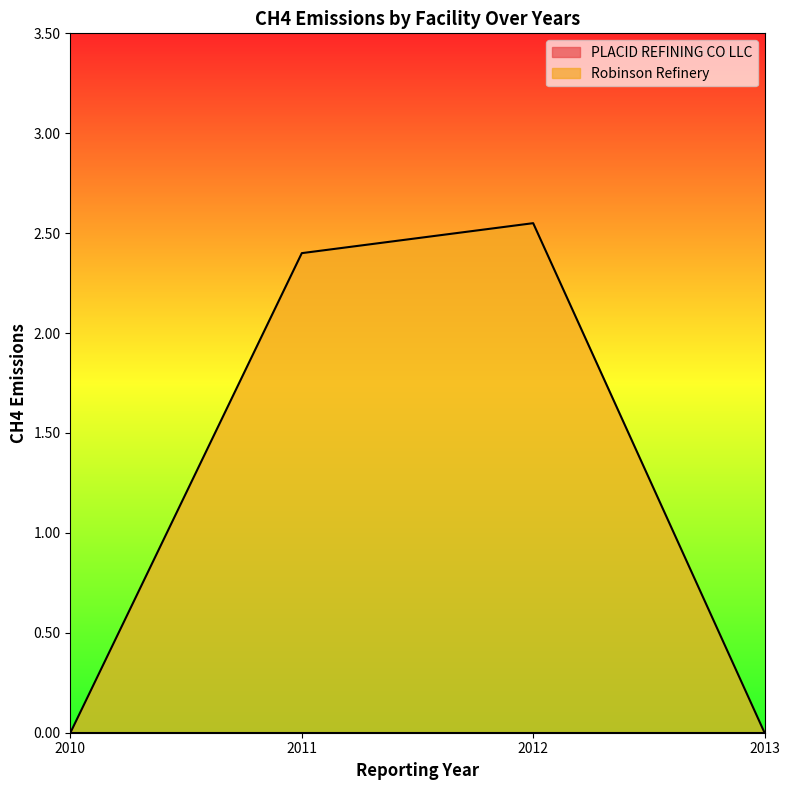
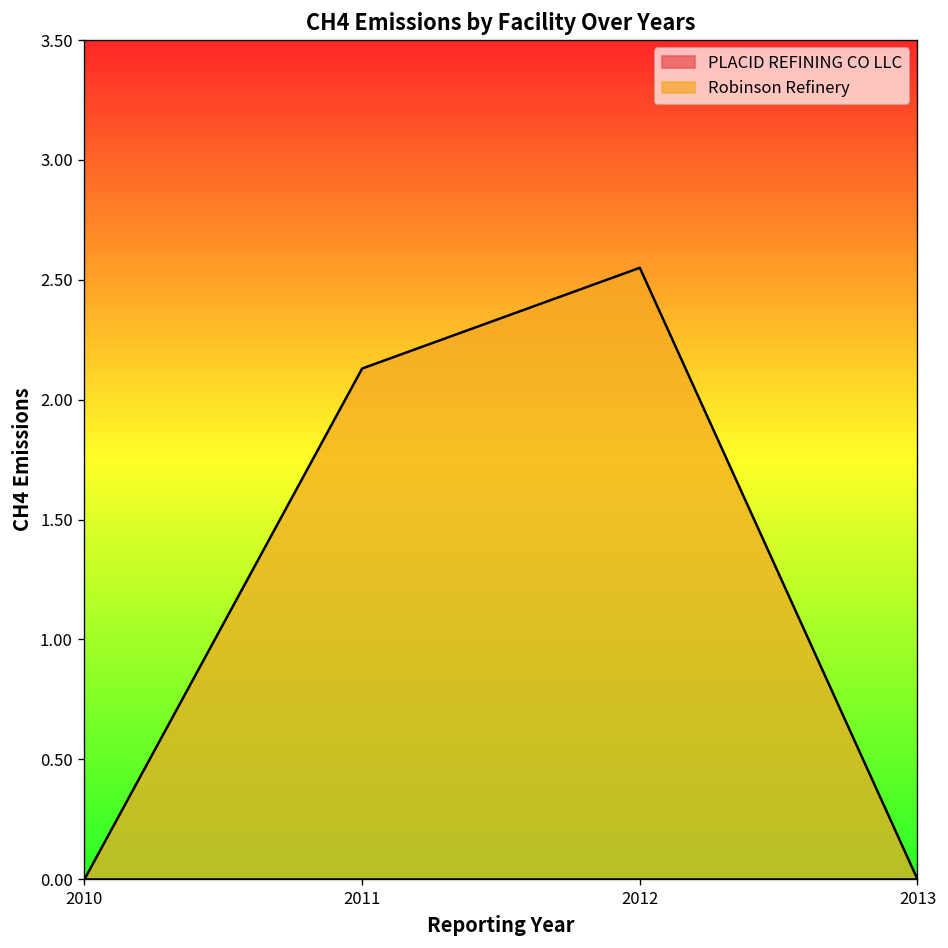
Robinson Refinery, 2011: 2.40 -> 2.13
